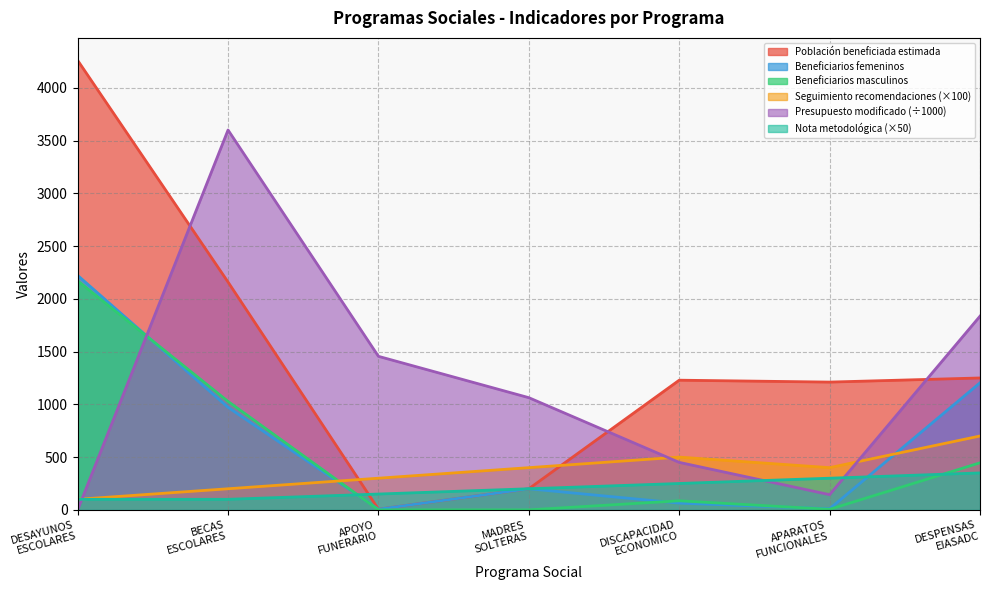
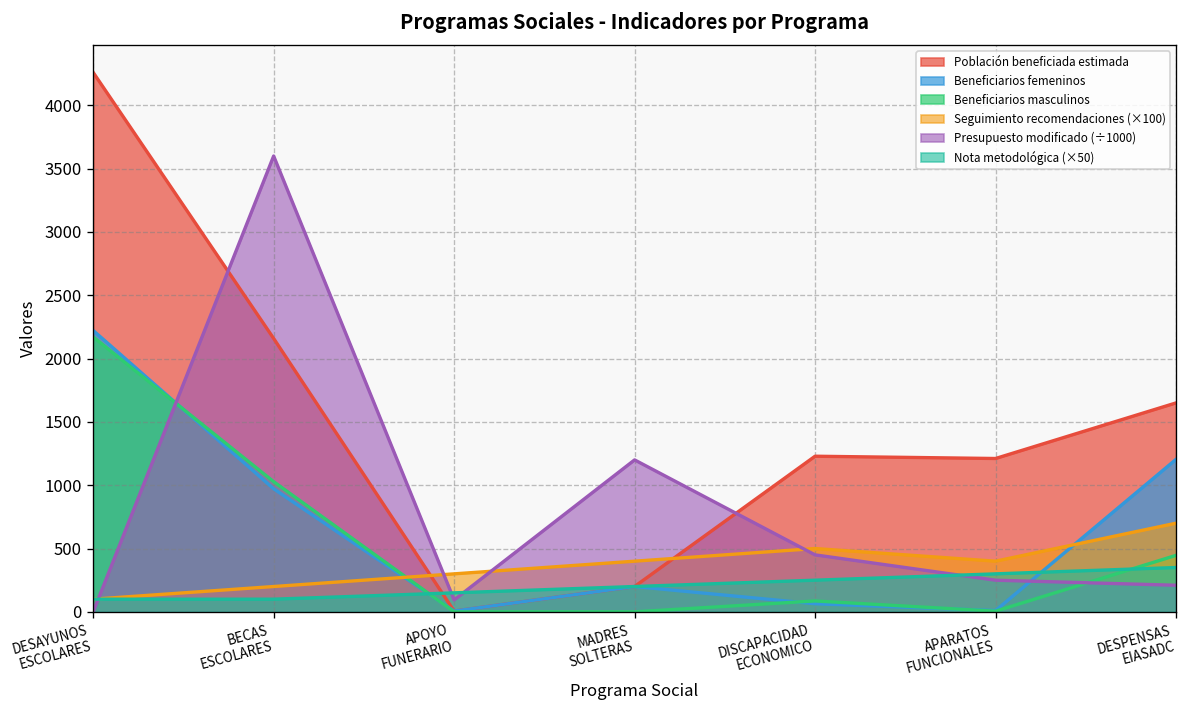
Presupuesto modificado (÷1000), APOYO FUNERARIO: 1460 -> 90
Presupuesto modificado (÷1000), MADRES SOLTERAS: 1060 -> 1200
Presupuesto modificado (÷1000), APARATOS FUNCIONALES: 140 -> 250
Población beneficiada estimada, DESPENSAS EIASADC: 1250 -> 1650
Presupuesto modificado (÷1000), DESPENSAS EIASADC: 1840 -> 210
